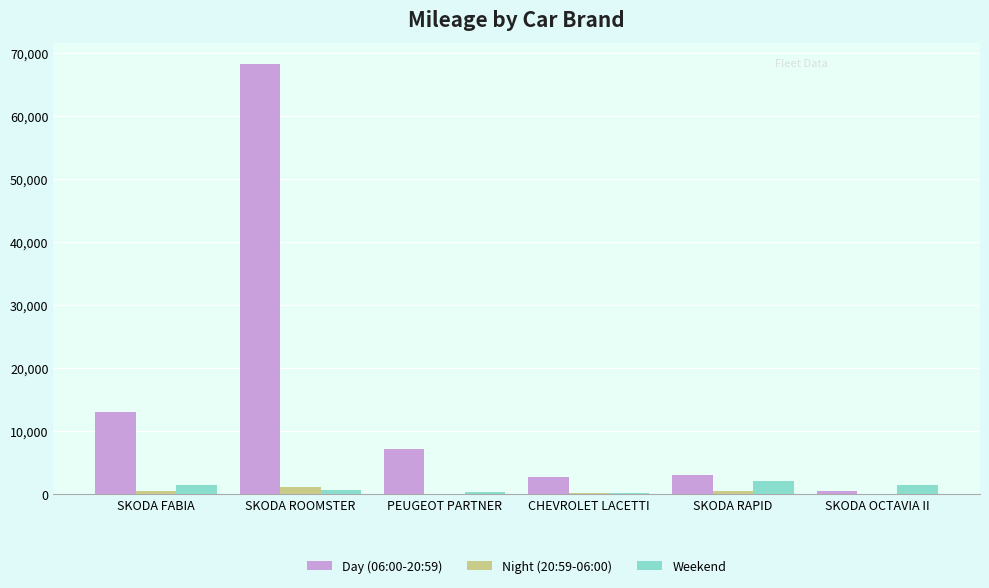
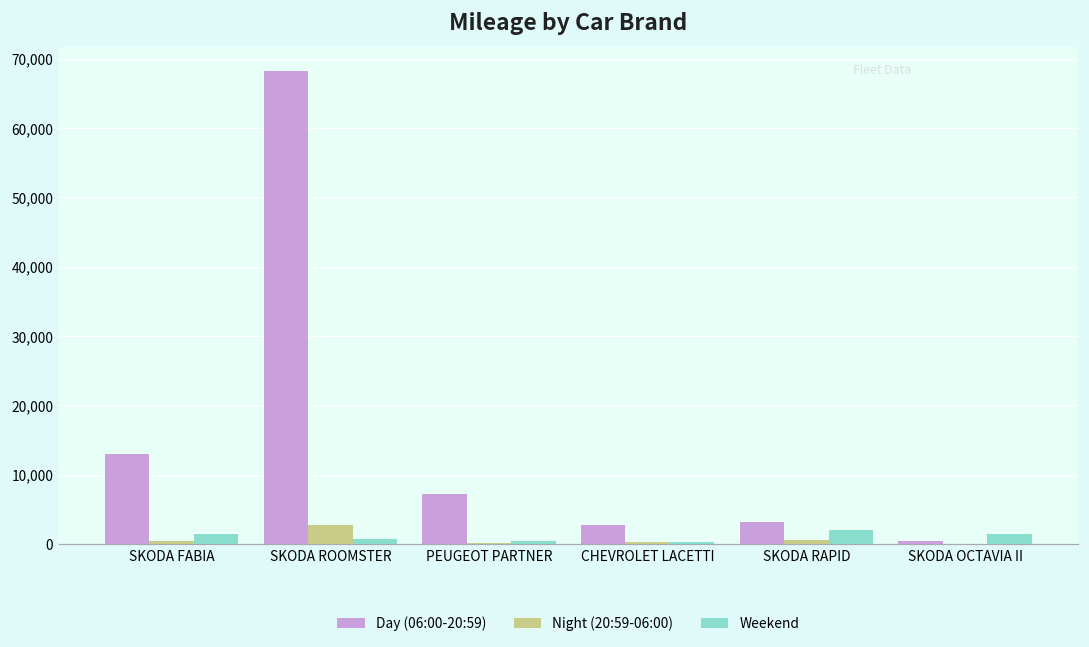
Night (20:59-06:00), SKODA ROOMSTER: 1,000 -> 3,000
